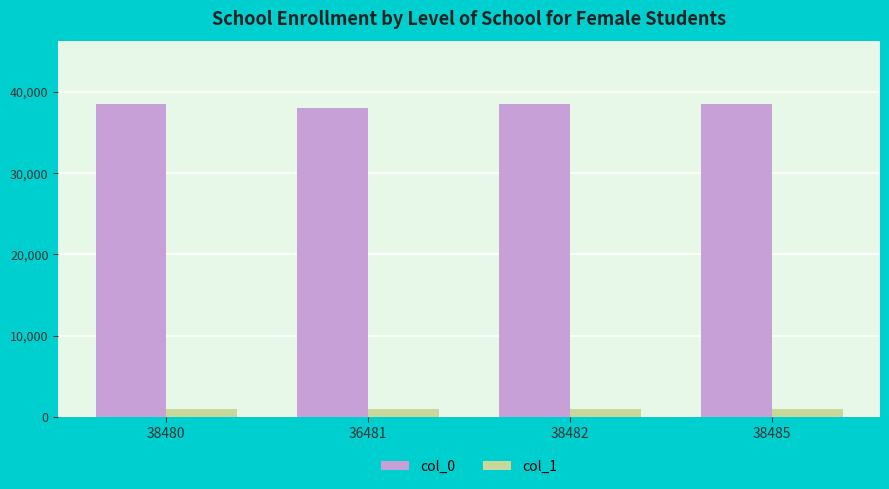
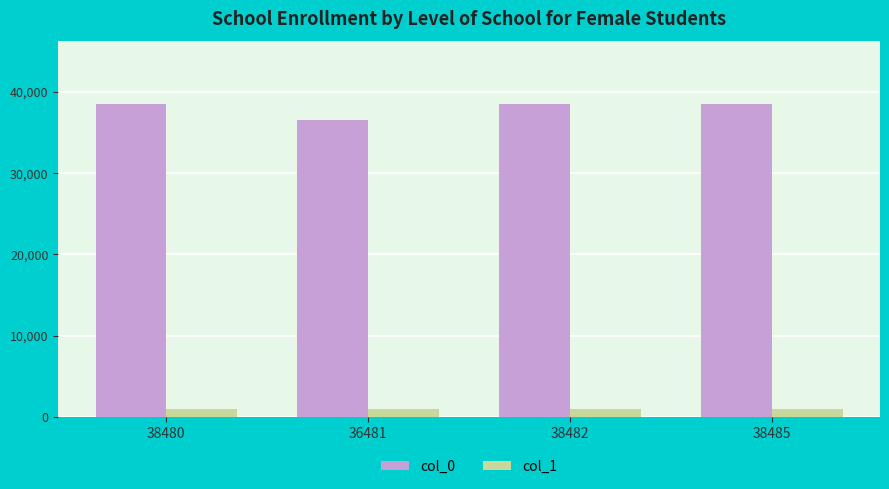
col_0, 36481: 38,000 -> 36,000
